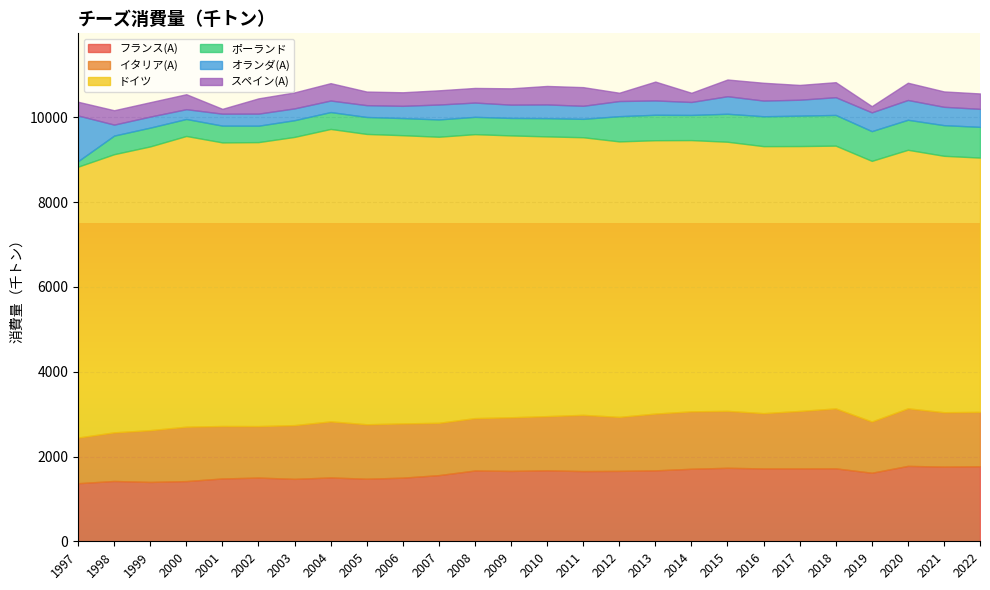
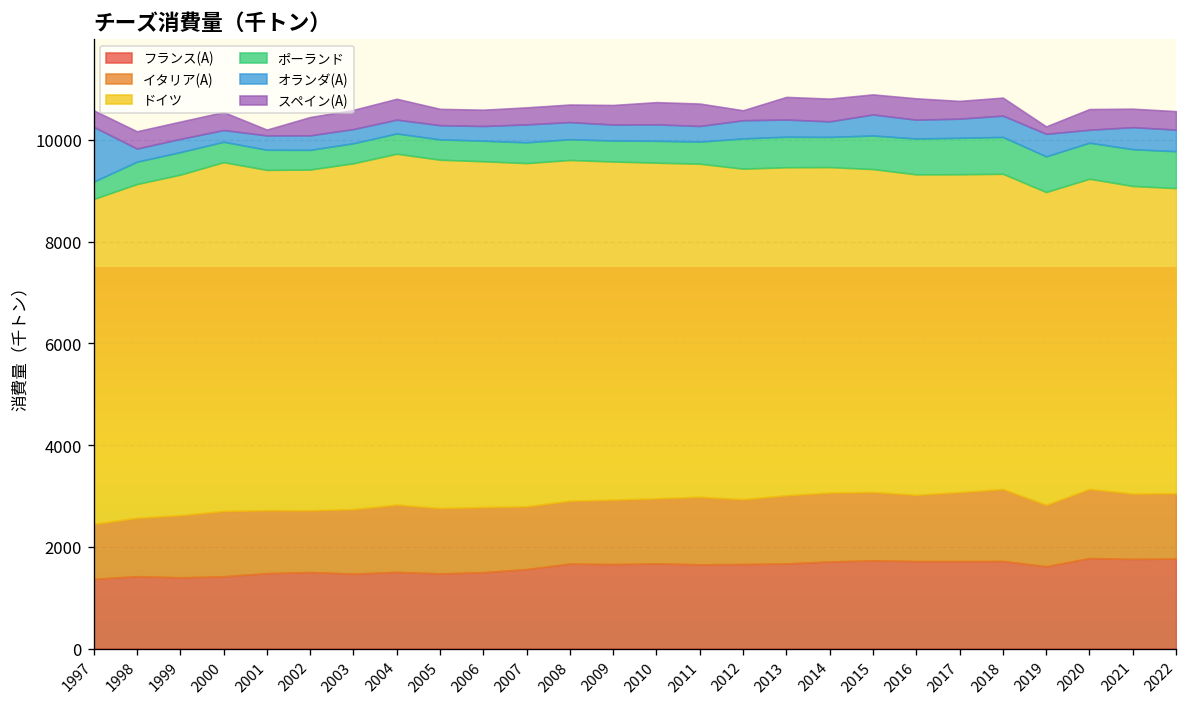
ポーランド, 1997: 100 -> 300
スペイン(A), 2014: 200 -> 400
オランダ(A), 2020: 500 -> 300
